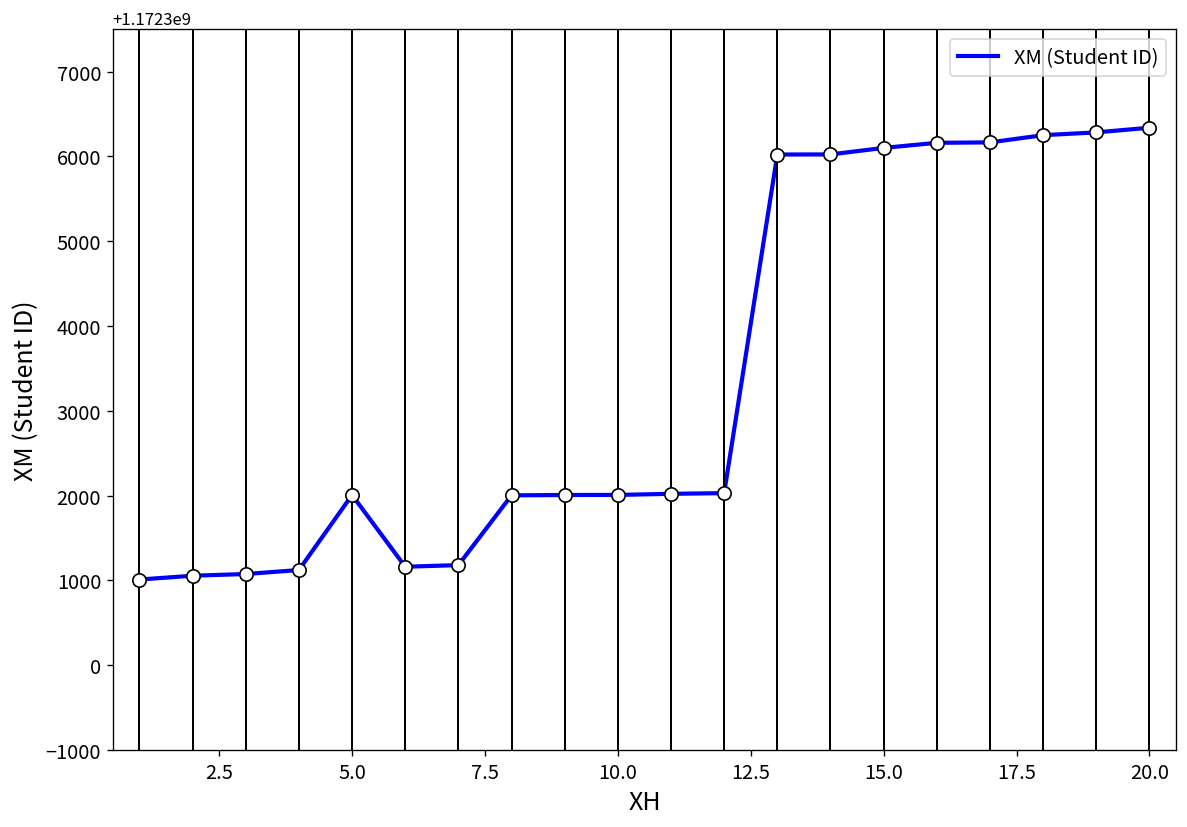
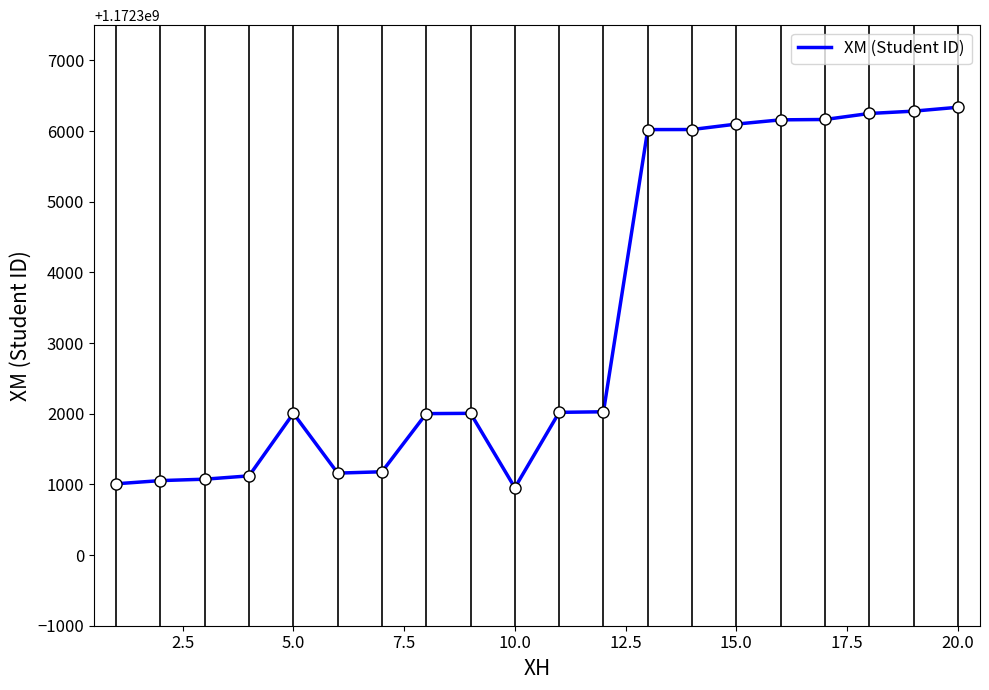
XM (Student ID), 10.0: 1172302000 -> 1172301000
